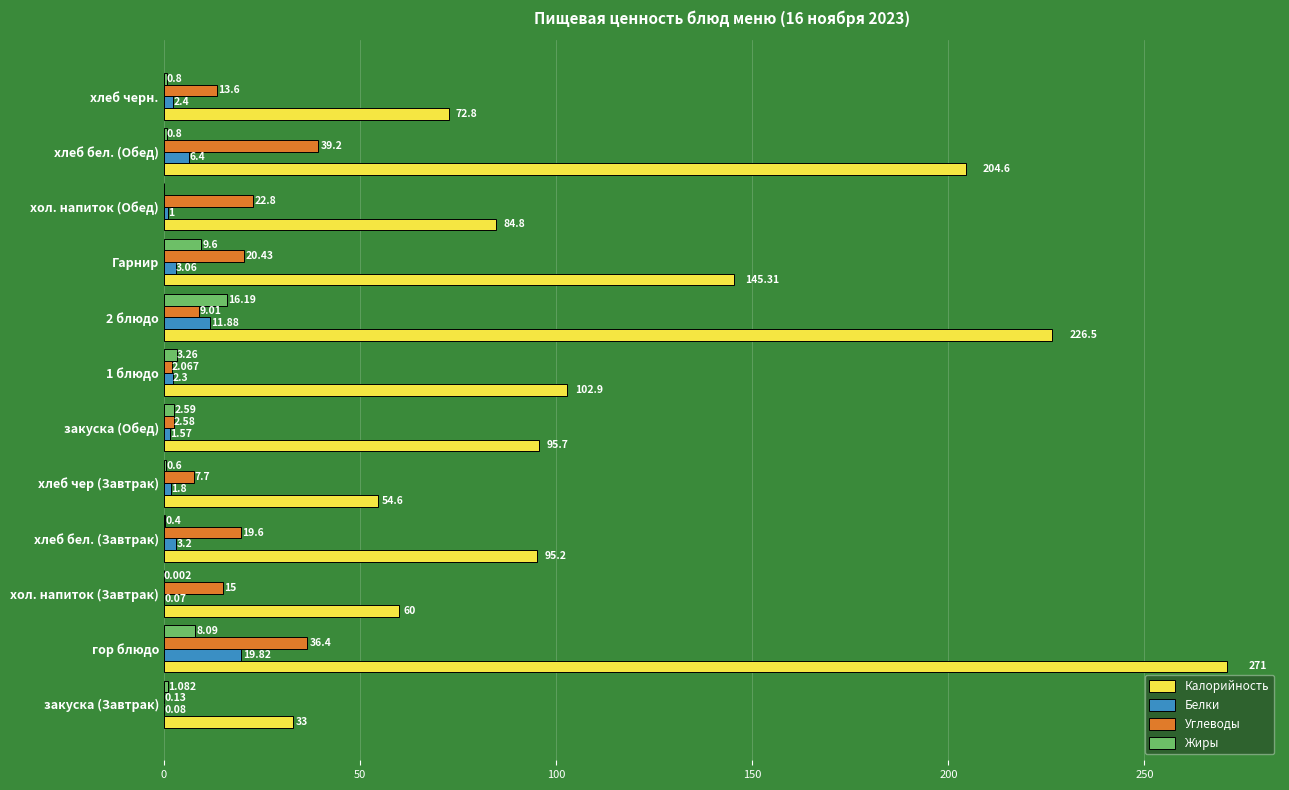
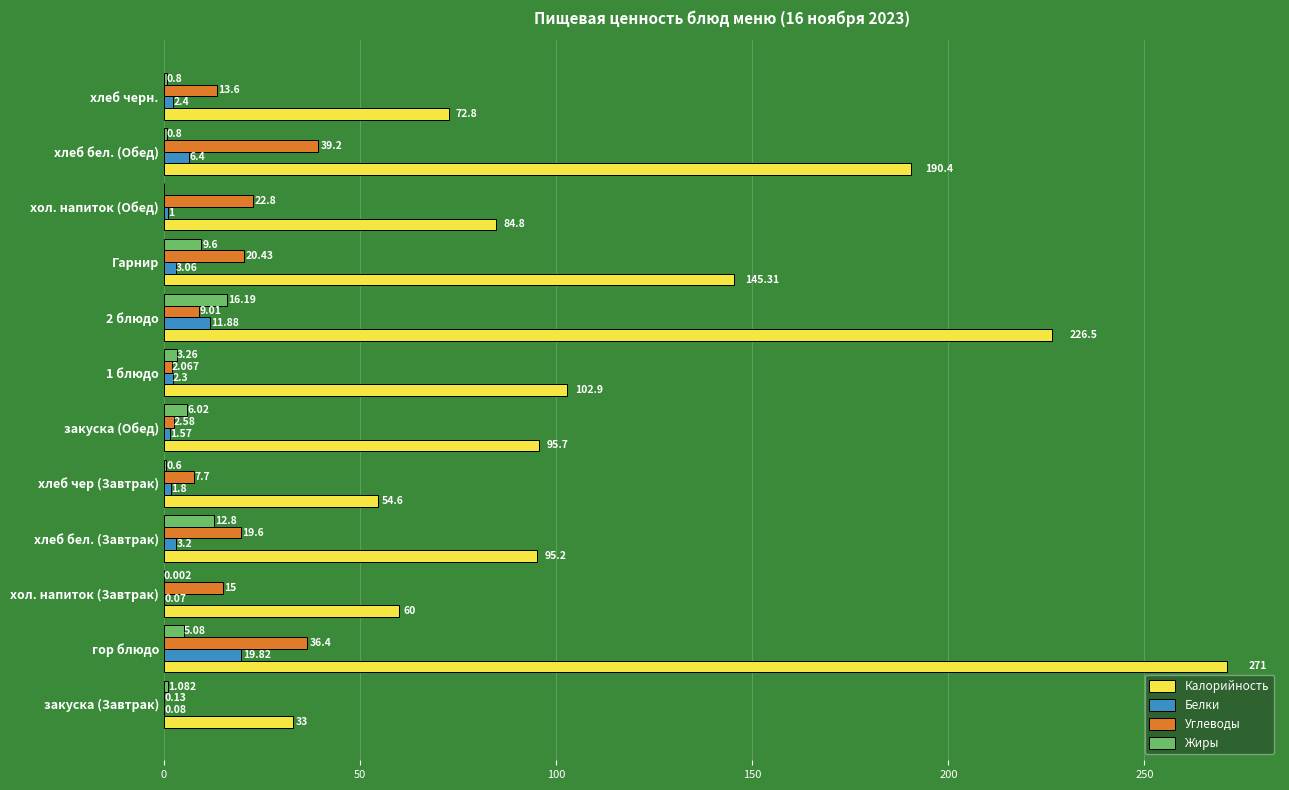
Калорийность, хлеб бел. (Обед): 204.6 -> 190.4
Жиры, закуска (Обед): 2.59 -> 6.02
Жиры, хлеб бел. (Завтрак): 0.4 -> 12.8
Жиры, гор блюдо: 8.09 -> 5.08
